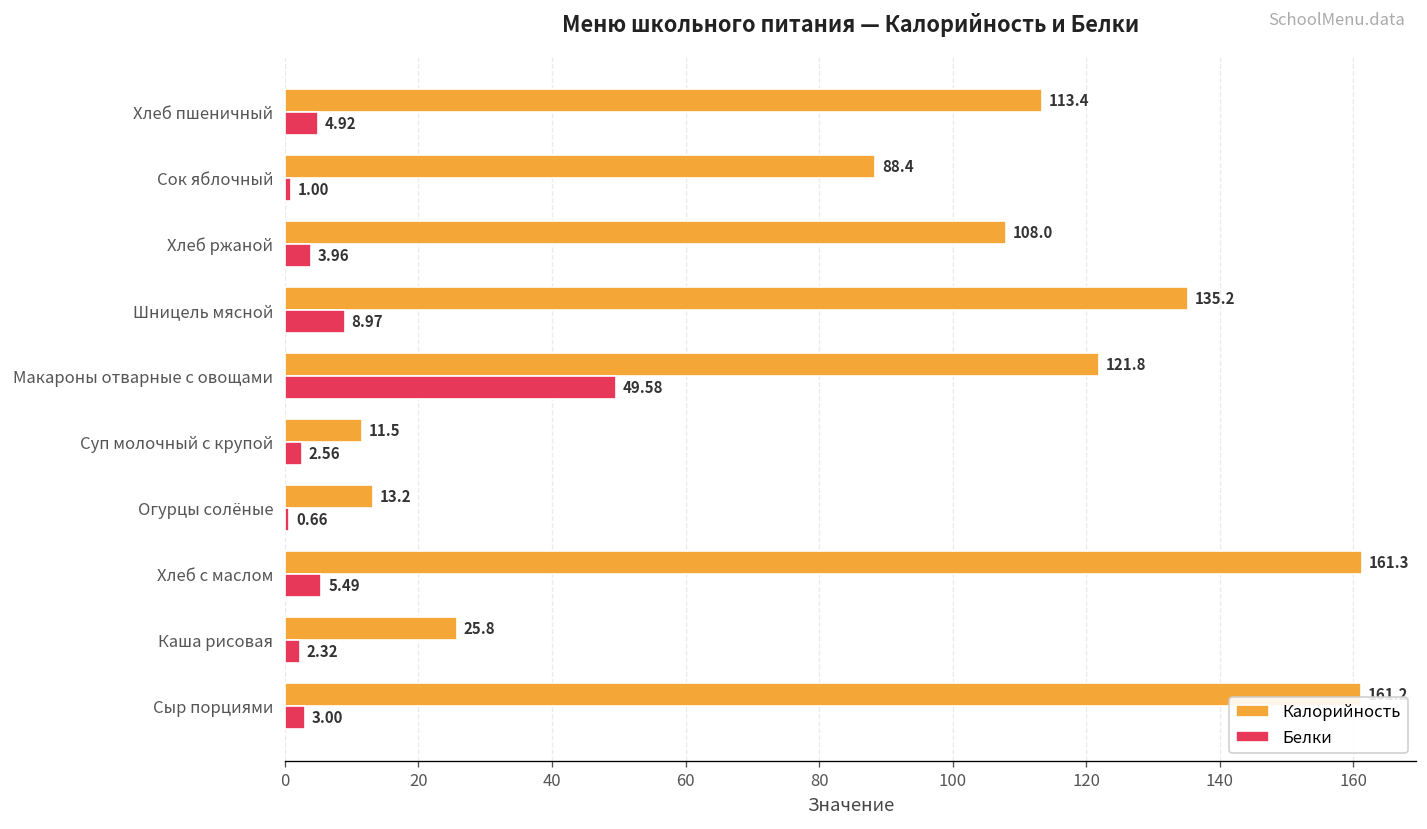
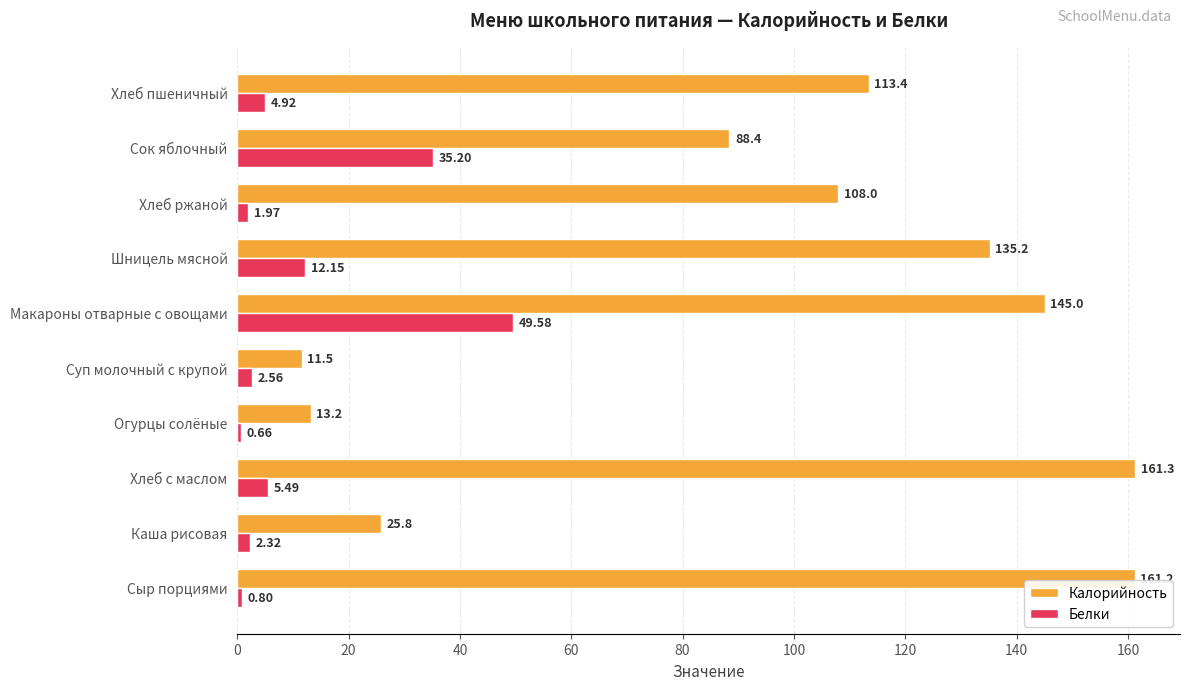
Белки, Сок яблочный: 1.00 -> 35.20
Белки, Хлеб ржаной: 3.96 -> 1.97
Белки, Шницель мясной: 8.97 -> 12.15
Калорийность, Макароны отварные с овощами: 121.8 -> 145.0
Белки, Сыр порциями: 3.00 -> 0.80
